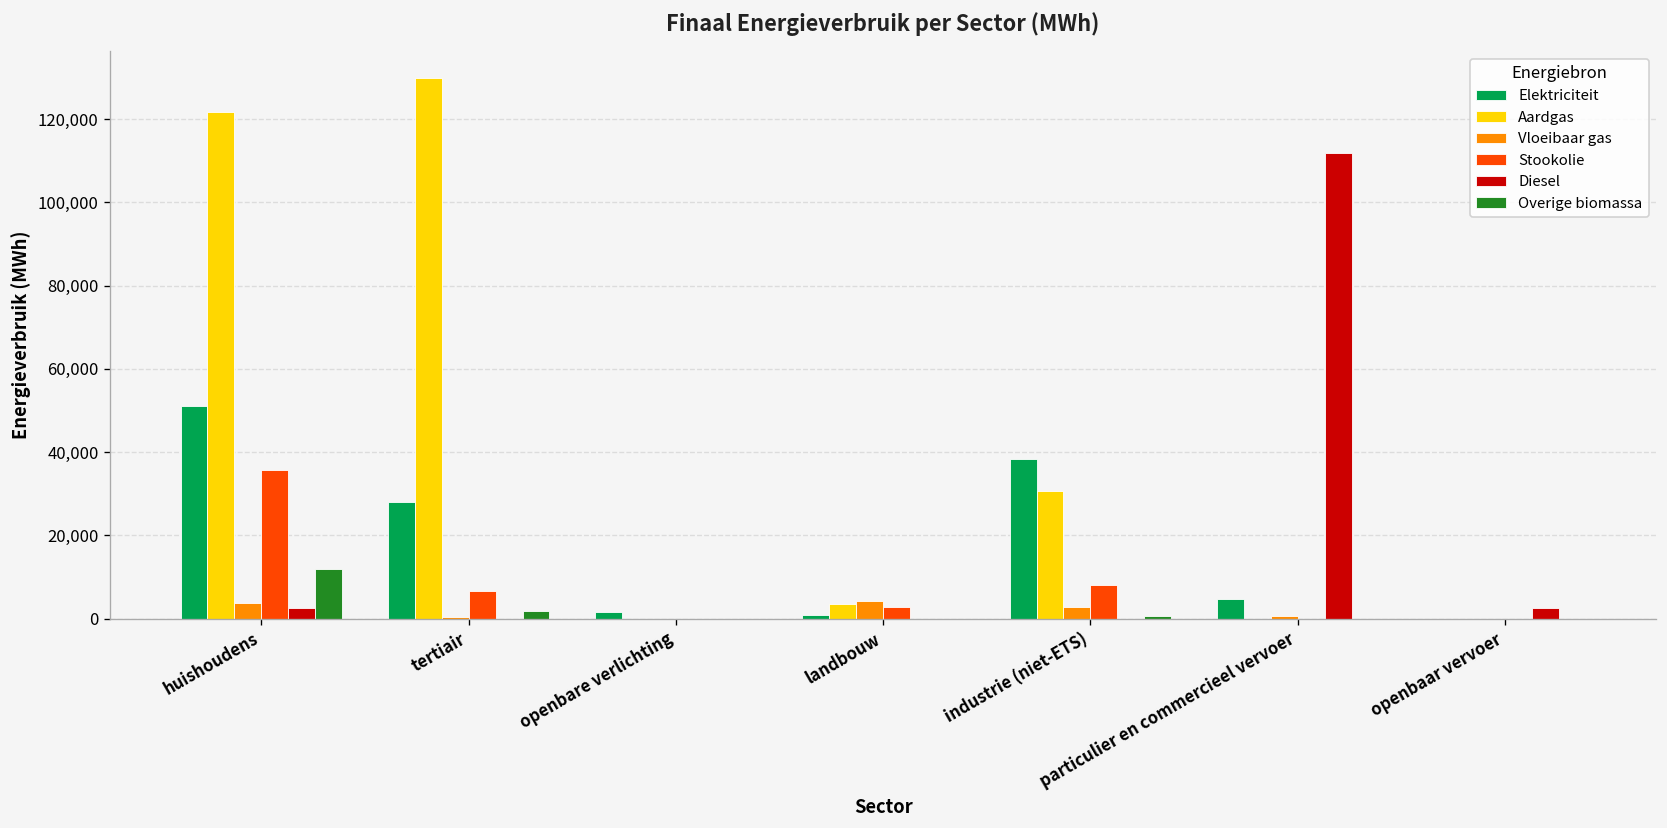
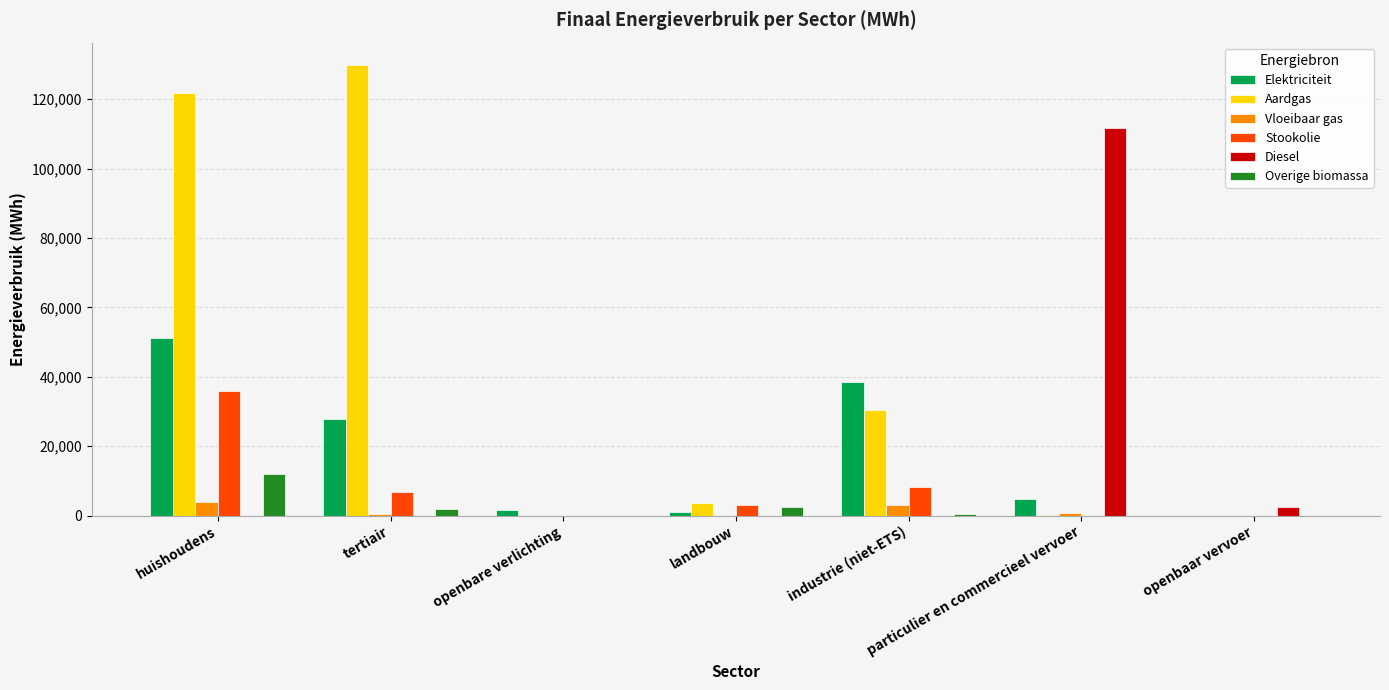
Diesel, huishoudens: 3,000 -> 0
Vloeibaar gas, landbouw: 4,000 -> 0
Overige biomassa, landbouw: 0 -> 3,000
